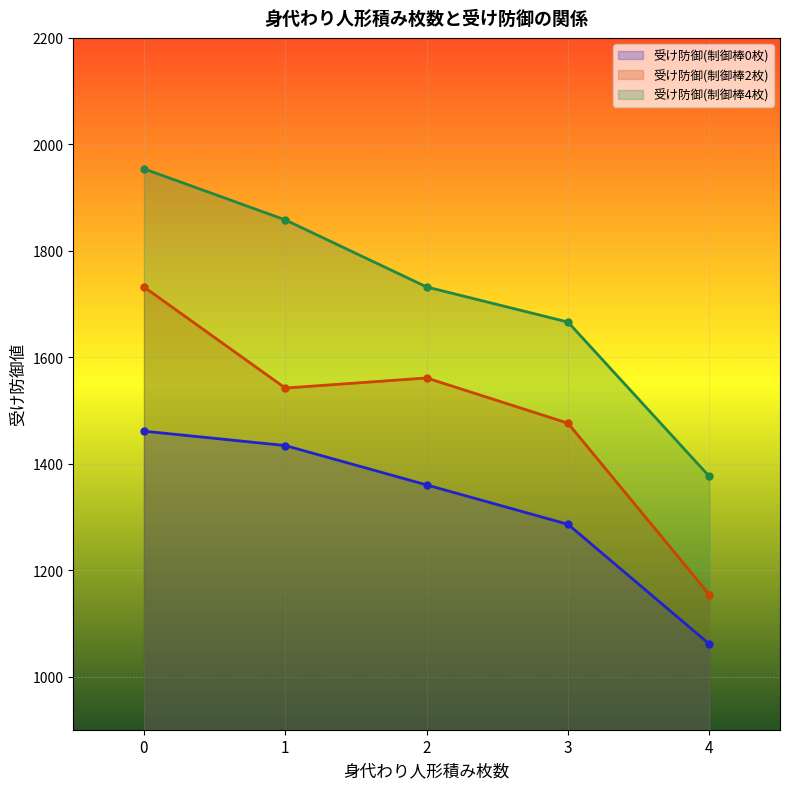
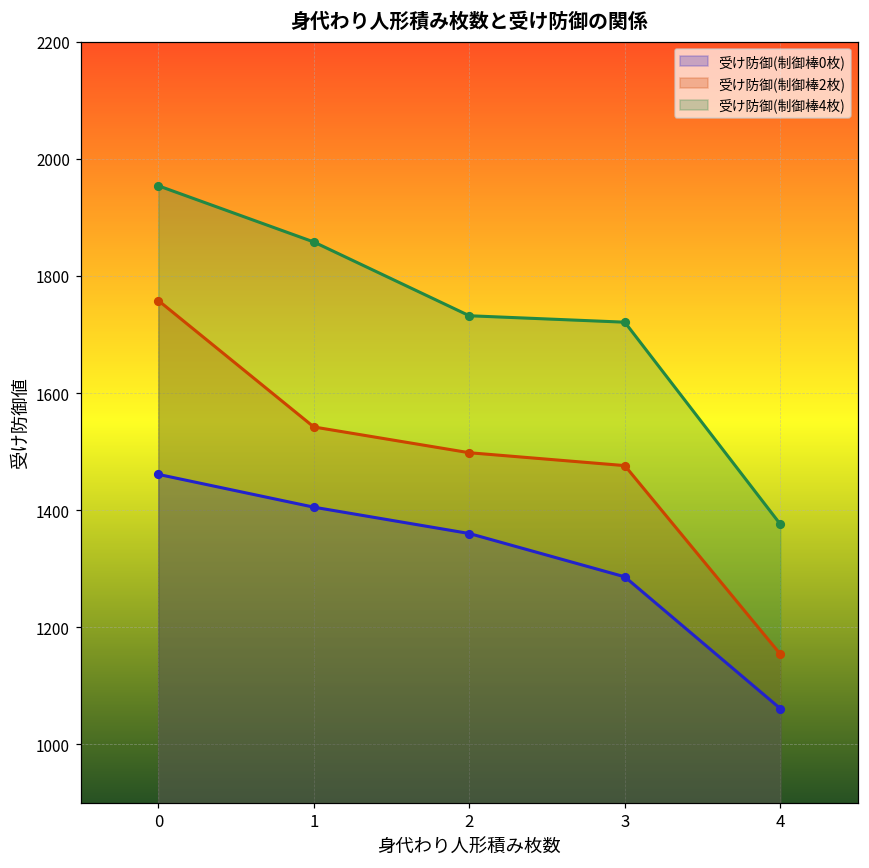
受け防御(制御棒2枚), 0: 1730 -> 1760
受け防御(制御棒0枚), 1: 1430 -> 1410
受け防御(制御棒2枚), 2: 1560 -> 1500
受け防御(制御棒4枚), 3: 1670 -> 1720
